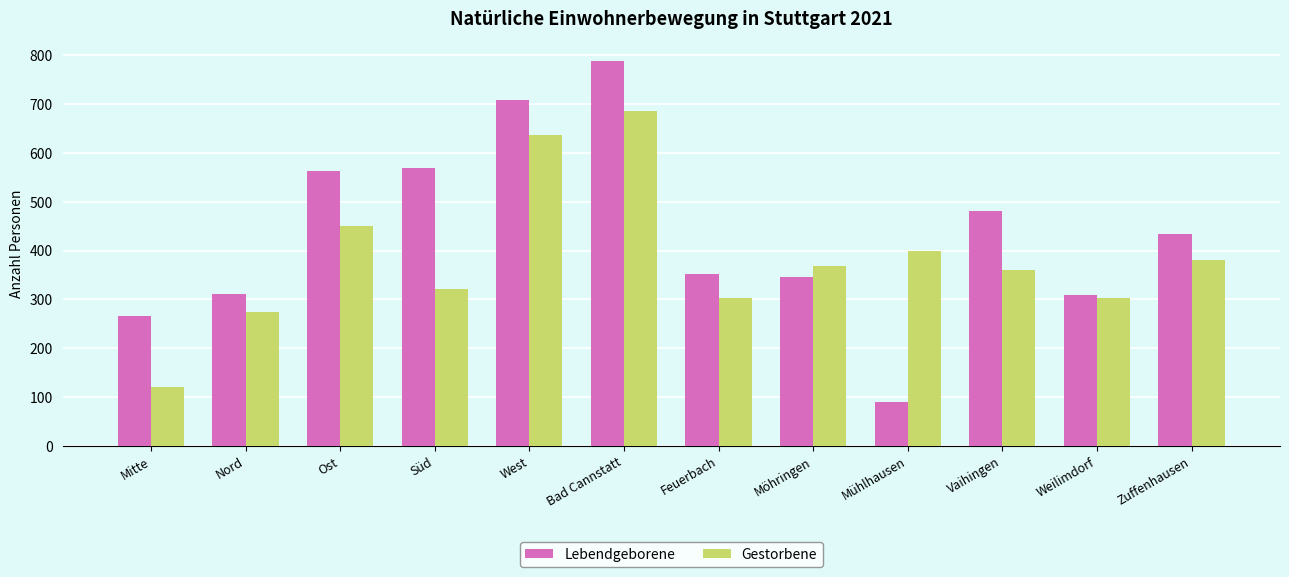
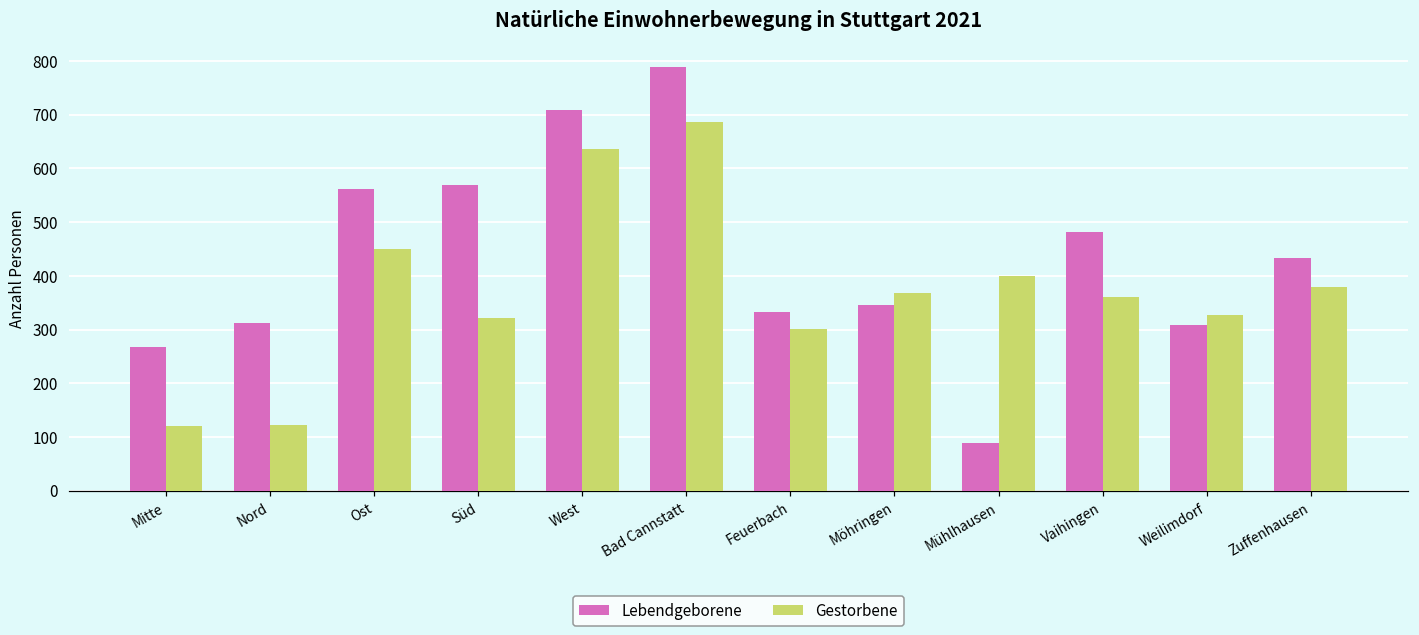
Gestorbene, Nord: 270 -> 120
Lebendgeborene, Feuerbach: 350 -> 330
Gestorbene, Weilimdorf: 300 -> 330
